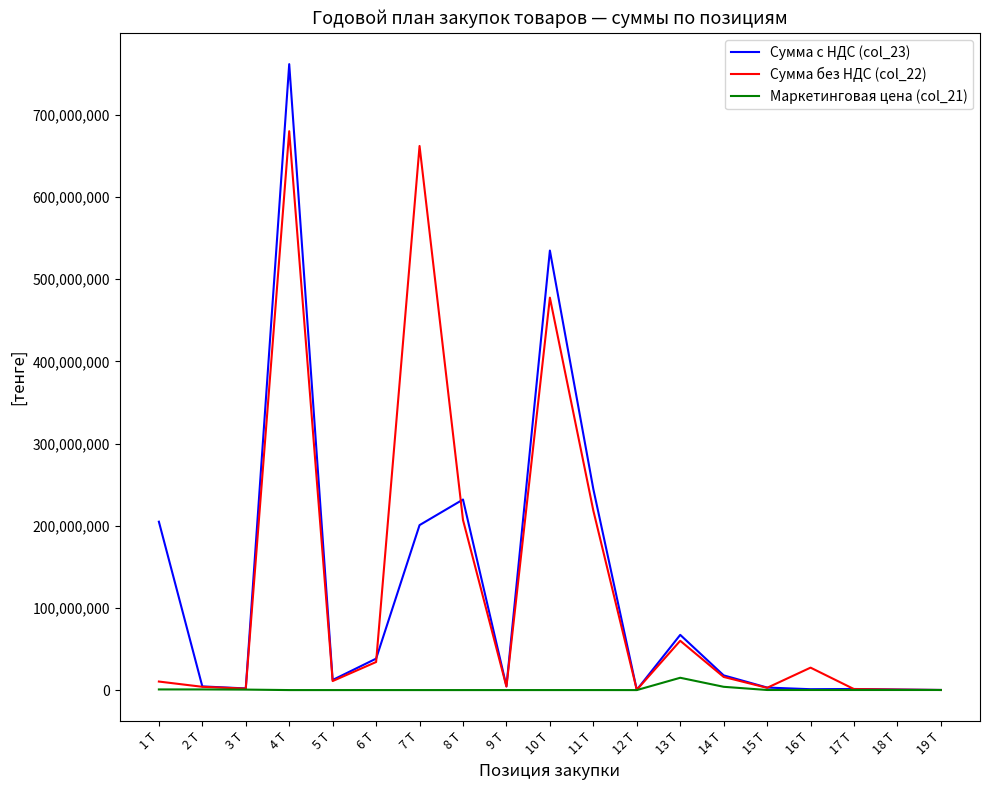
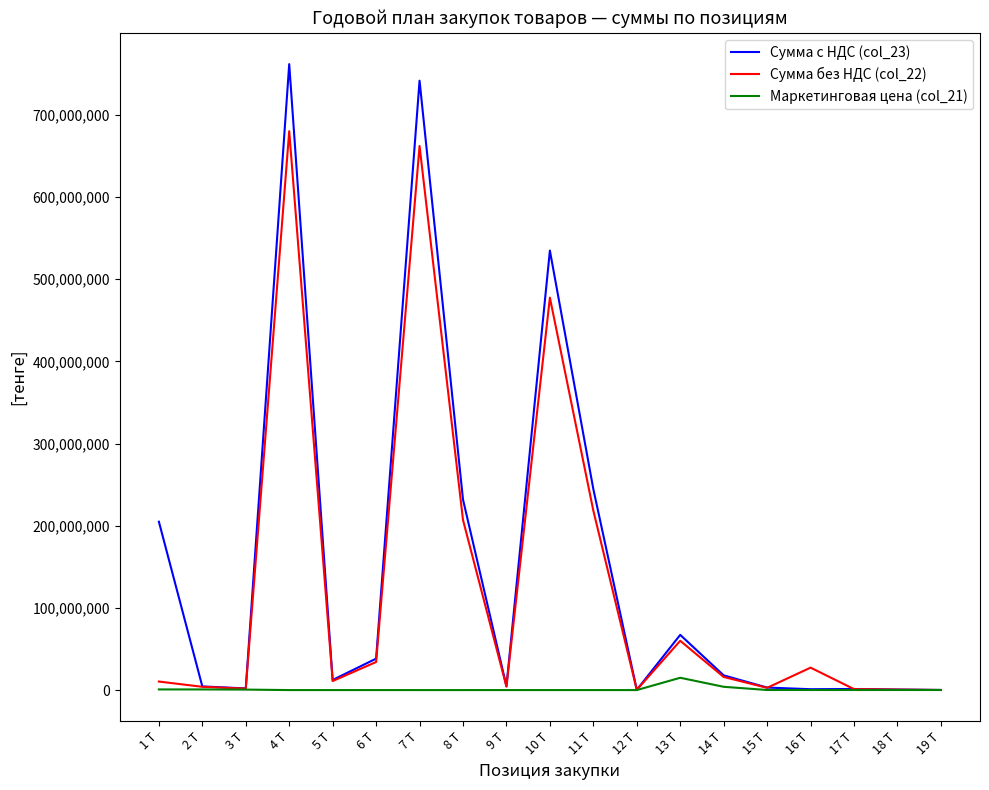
Сумма с НДС (col_23), 7 Т: 200,000,000 -> 740,000,000
